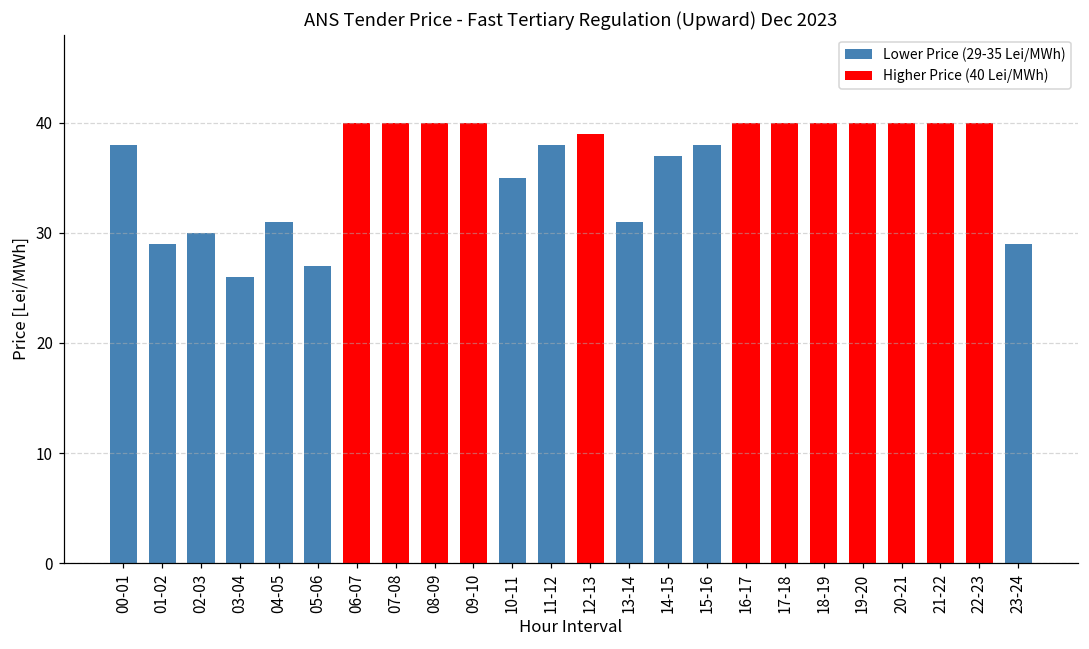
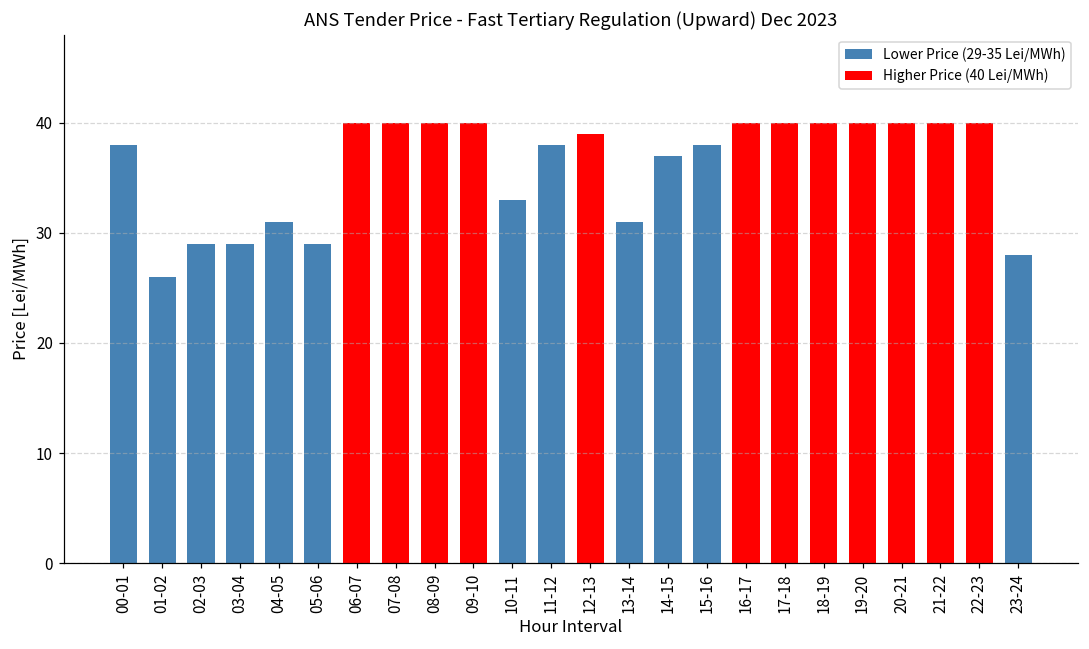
01-02: 29 -> 26
02-03: 30 -> 29
03-04: 26 -> 29
05-06: 27 -> 29
10-11: 35 -> 33
23-24: 29 -> 28
